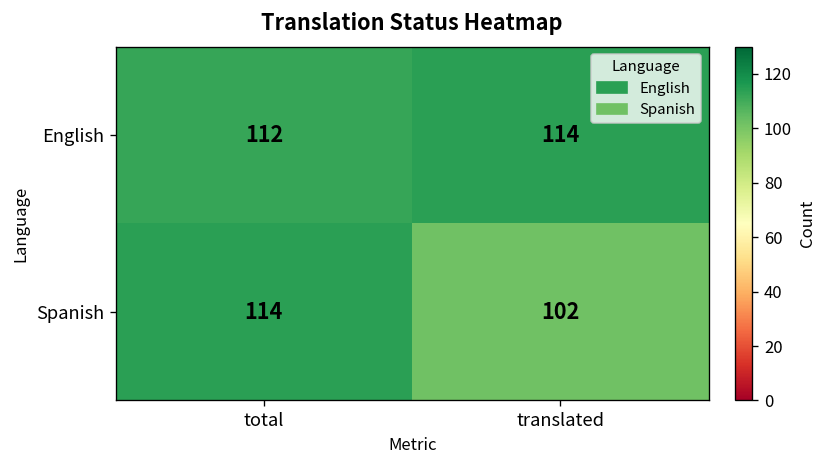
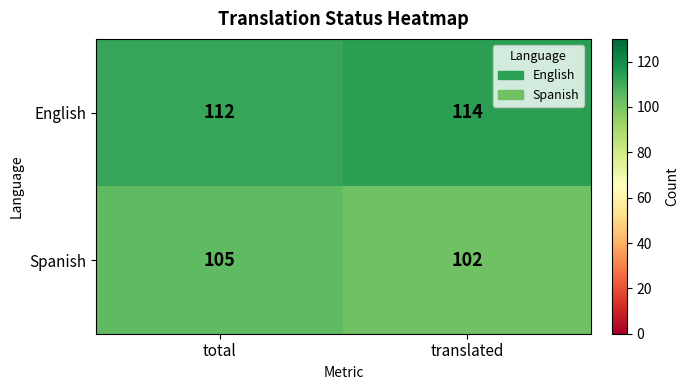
Spanish, total: 114 -> 105
